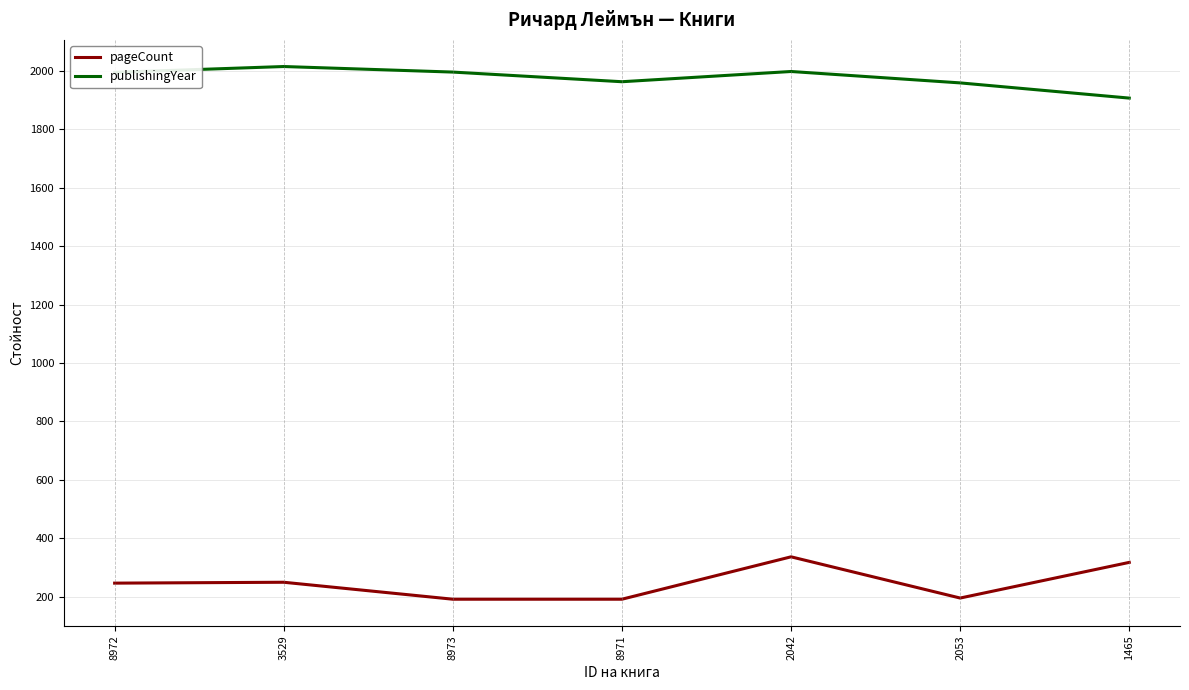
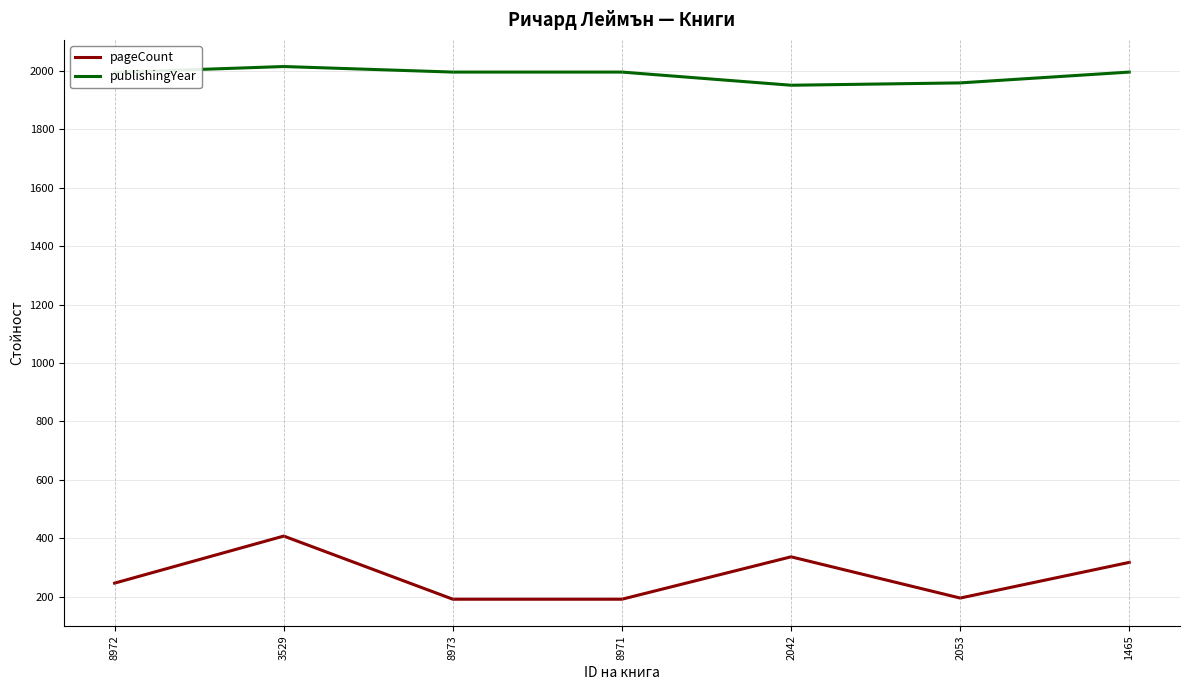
pageCount, 3529: 250 -> 410
publishingYear, 8971: 1960 -> 2000
publishingYear, 2042: 2000 -> 1950
publishingYear, 1465: 1910 -> 2000
